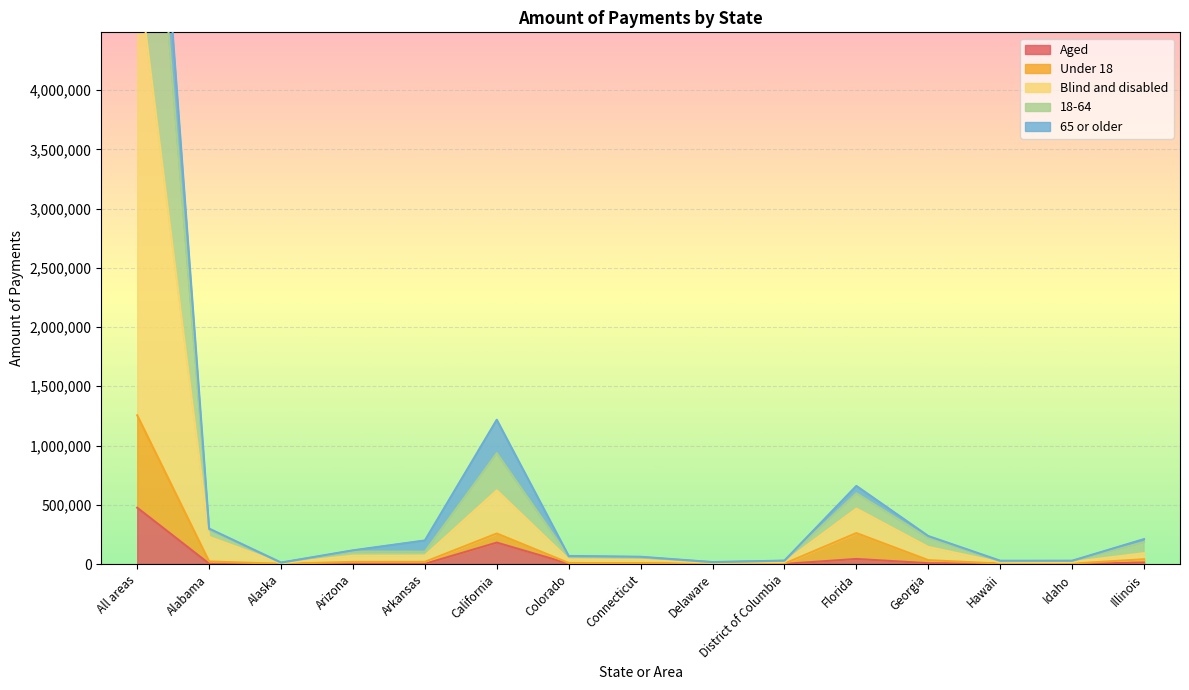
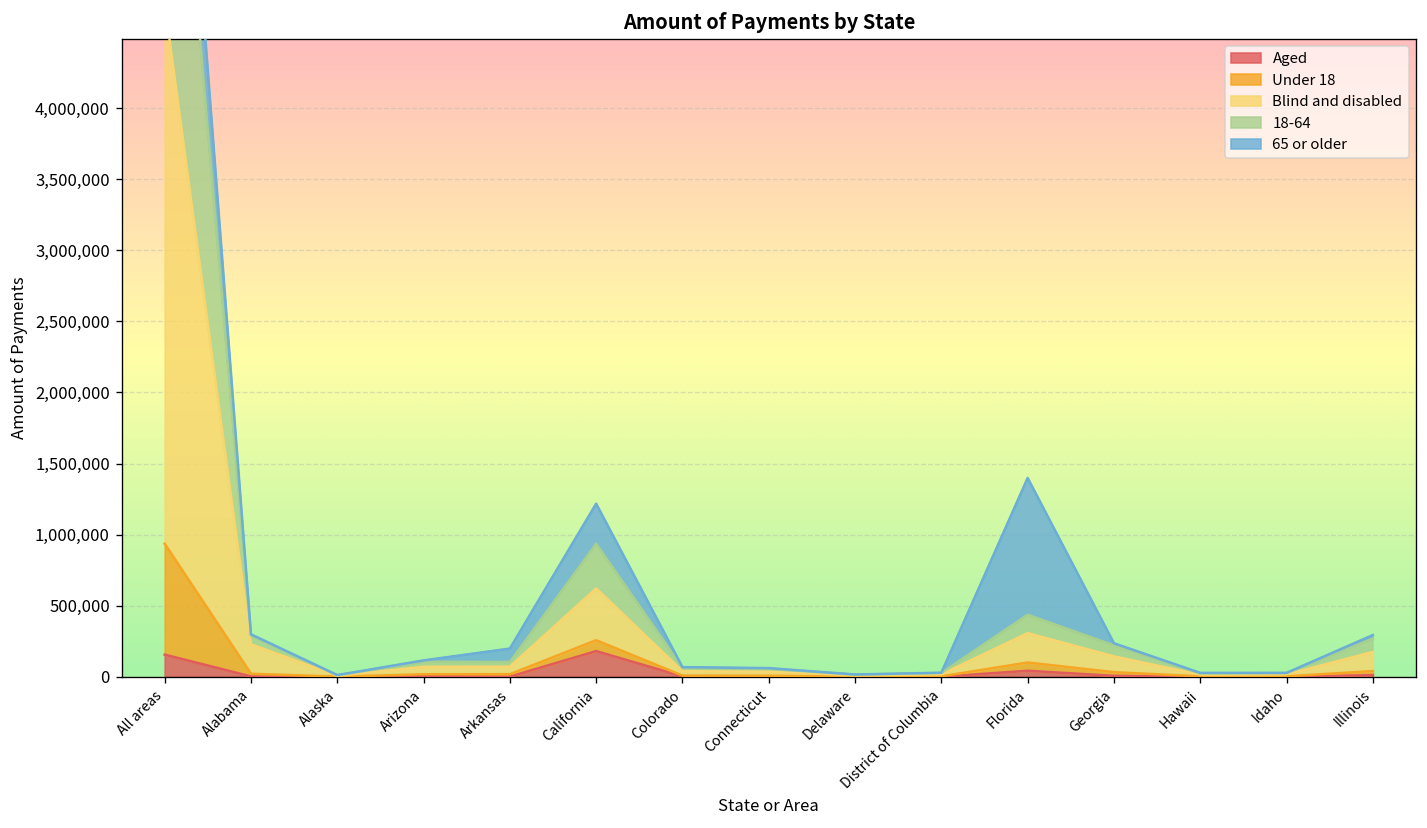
Aged, All areas: 470,000 -> 160,000
Under 18, Florida: 220,000 -> 60,000
65 or older, Florida: 60,000 -> 960,000
Blind and disabled, Illinois: 50,000 -> 130,000
